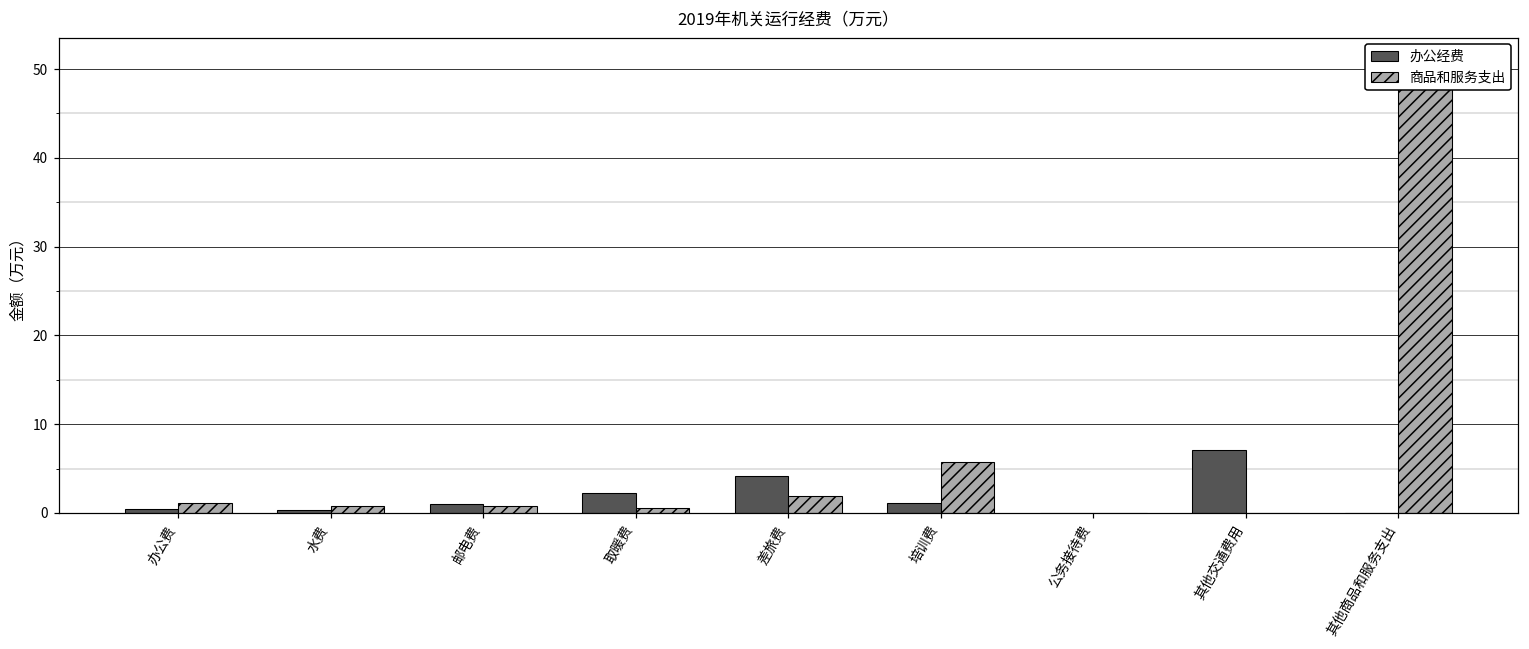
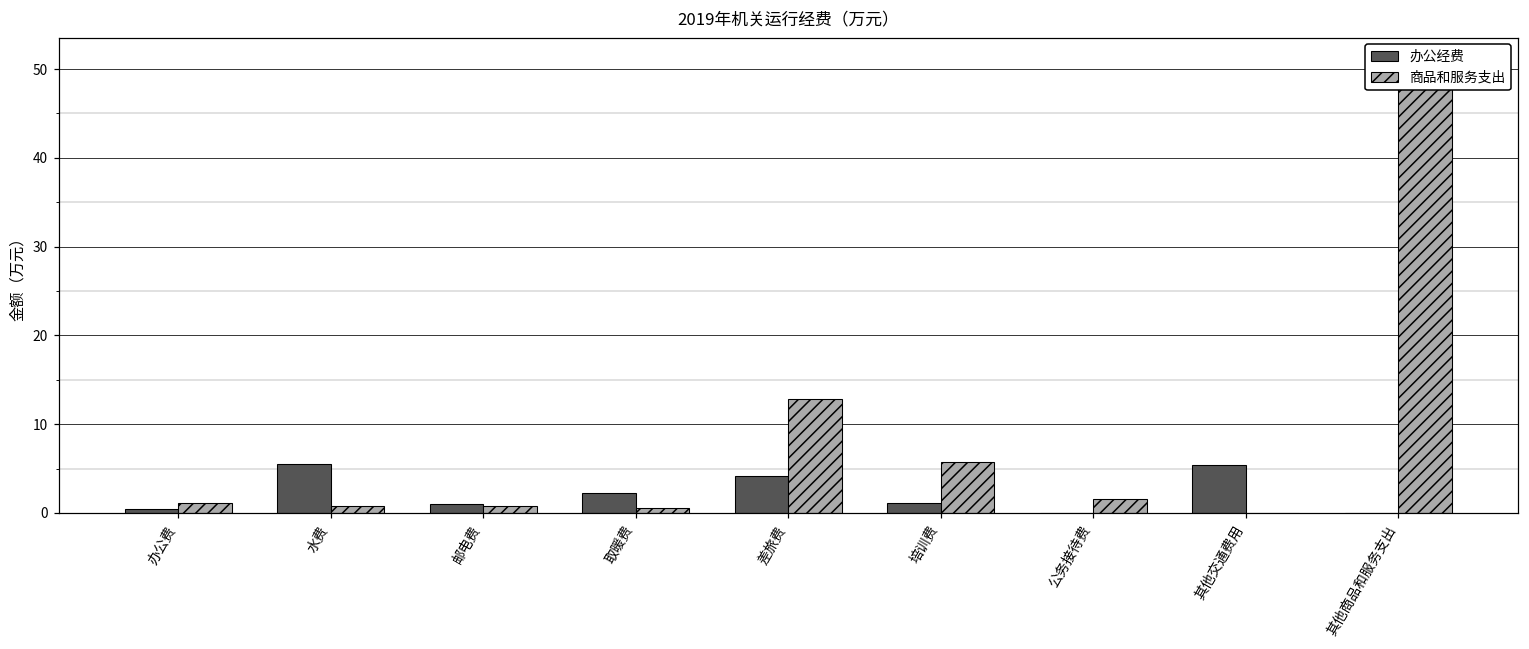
办公经费, 水费: 0 -> 6
商品和服务支出, 差旅费: 2 -> 13
商品和服务支出, 公务接待费: 0 -> 2
办公经费, 其他交通费用: 7 -> 5
